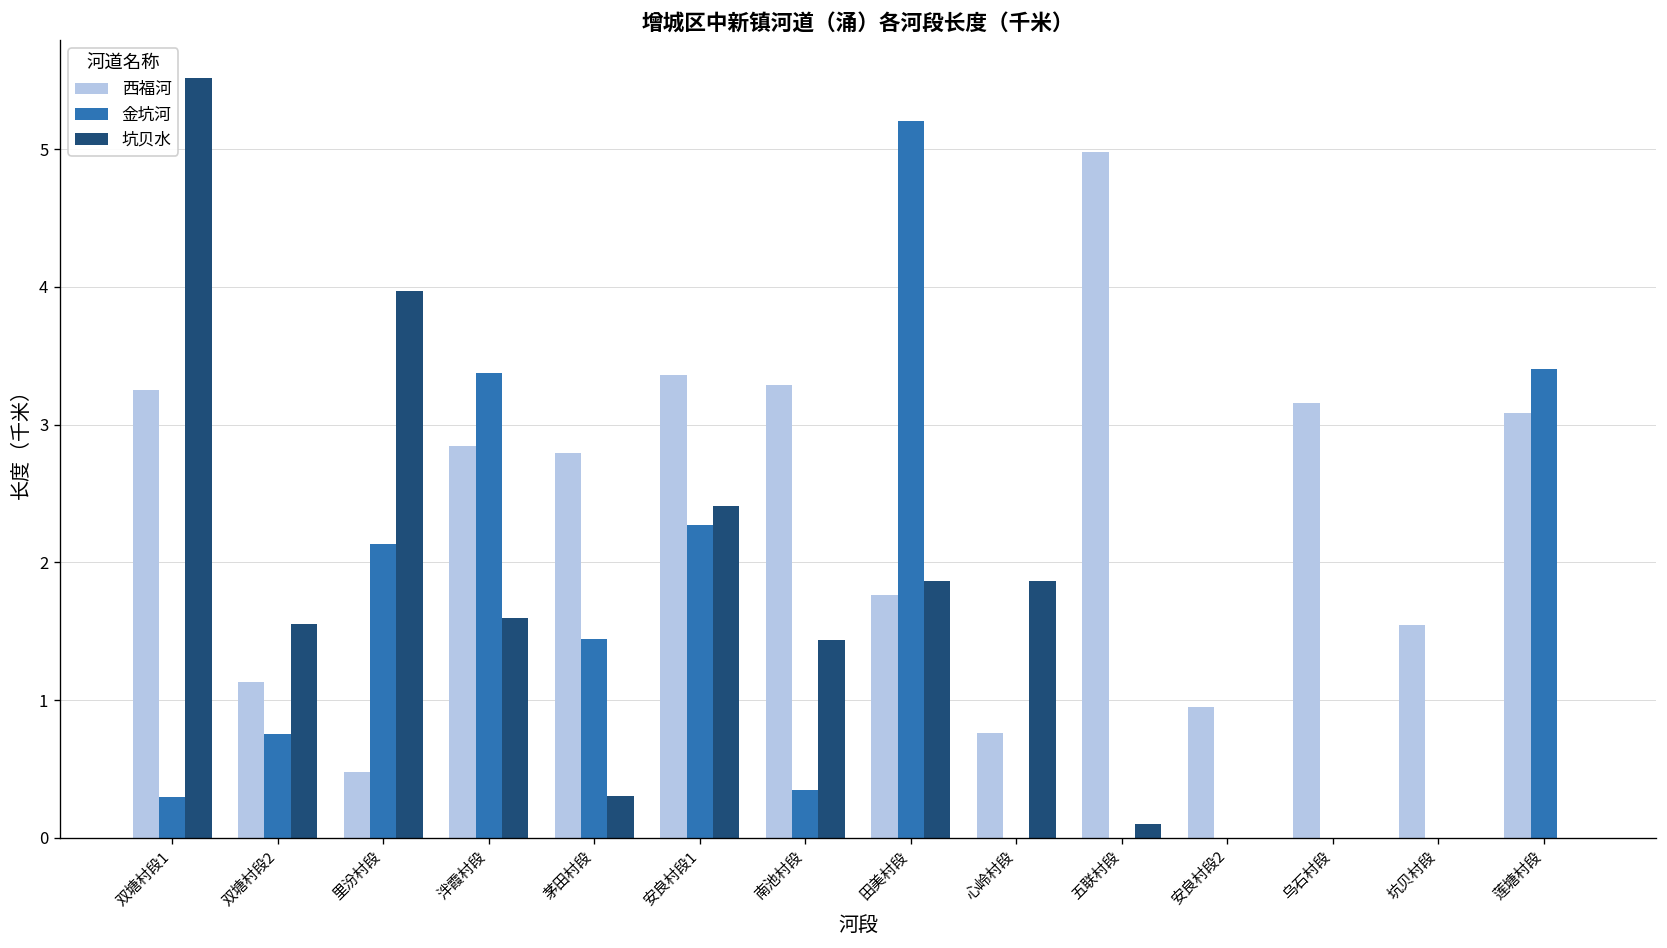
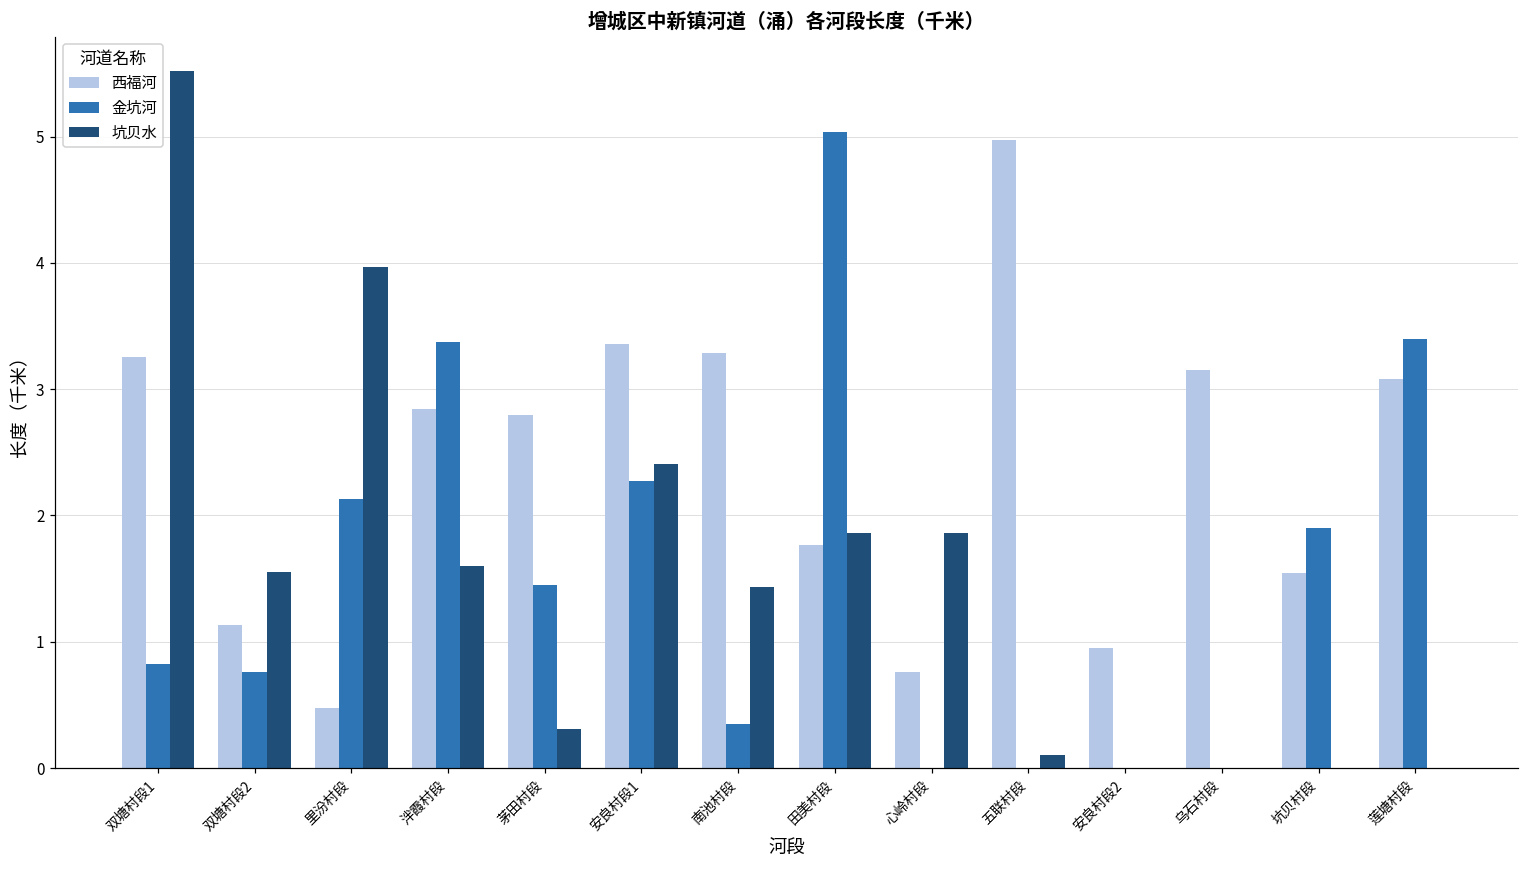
金坑河, 双塘村段1: 0.30 -> 0.82
金坑河, 田美村段: 5.21 -> 5.03
金坑河, 坑贝村段: 0.0 -> 1.9
